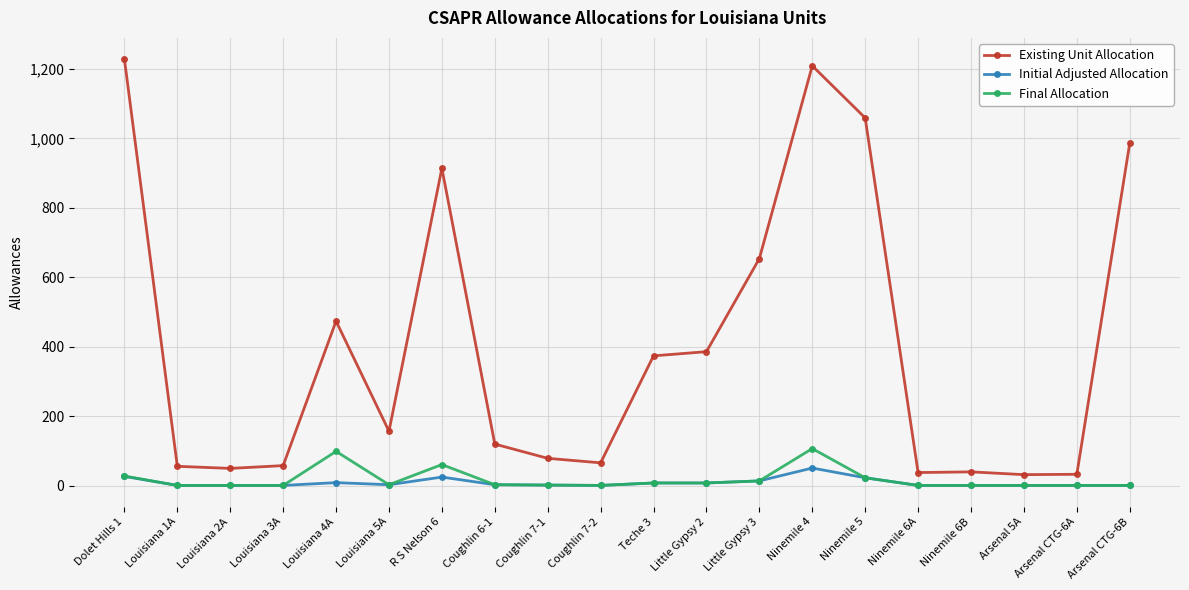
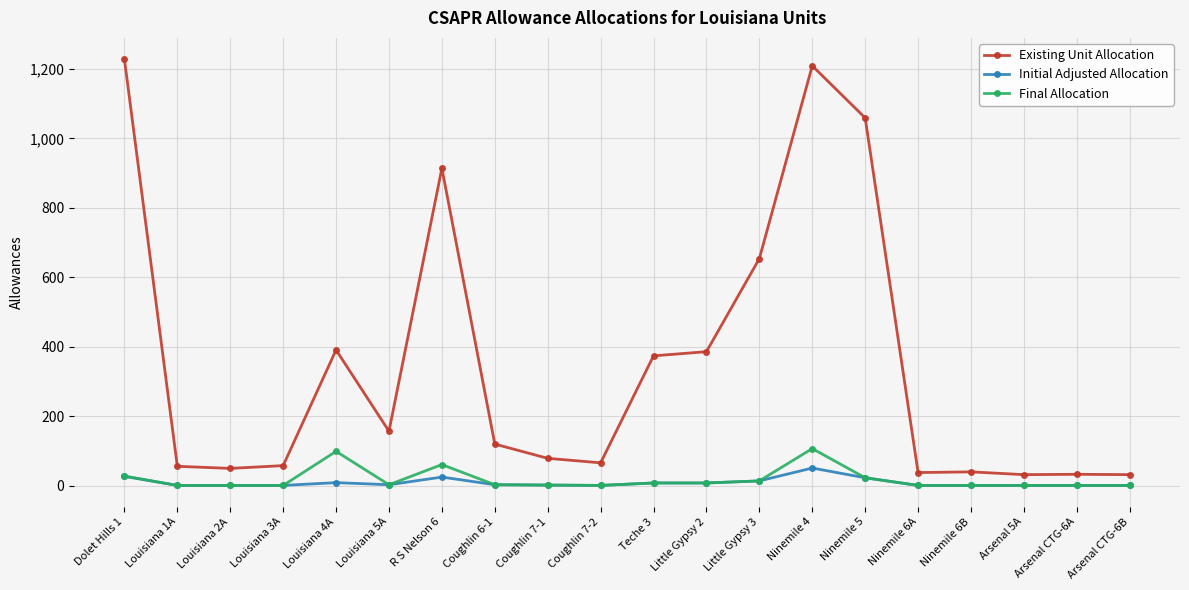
Existing Unit Allocation, Louisiana 4A: 470 -> 390
Existing Unit Allocation, Arsenal CTG-6B: 990 -> 30
